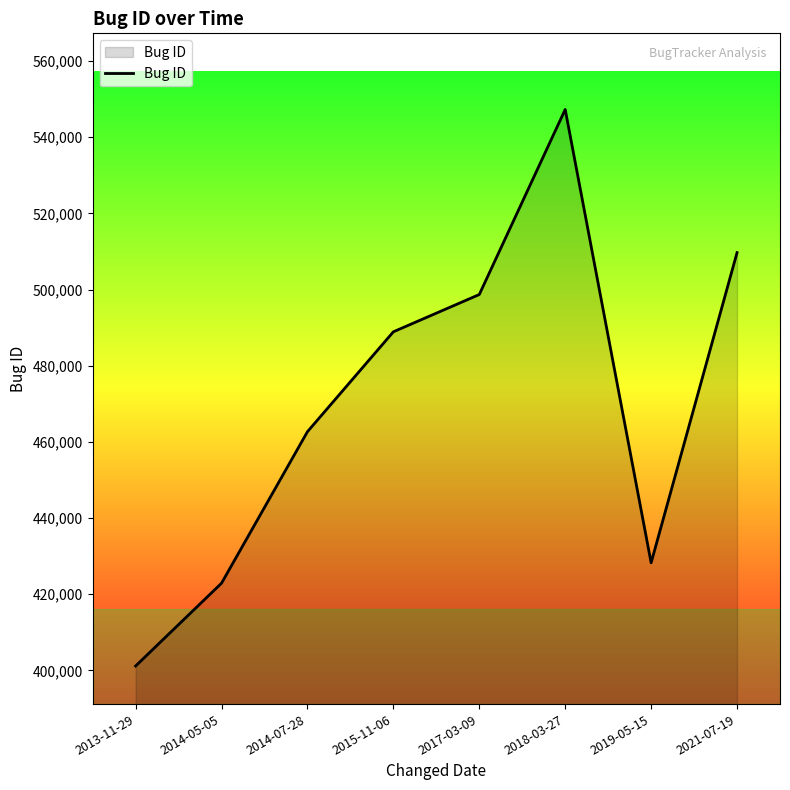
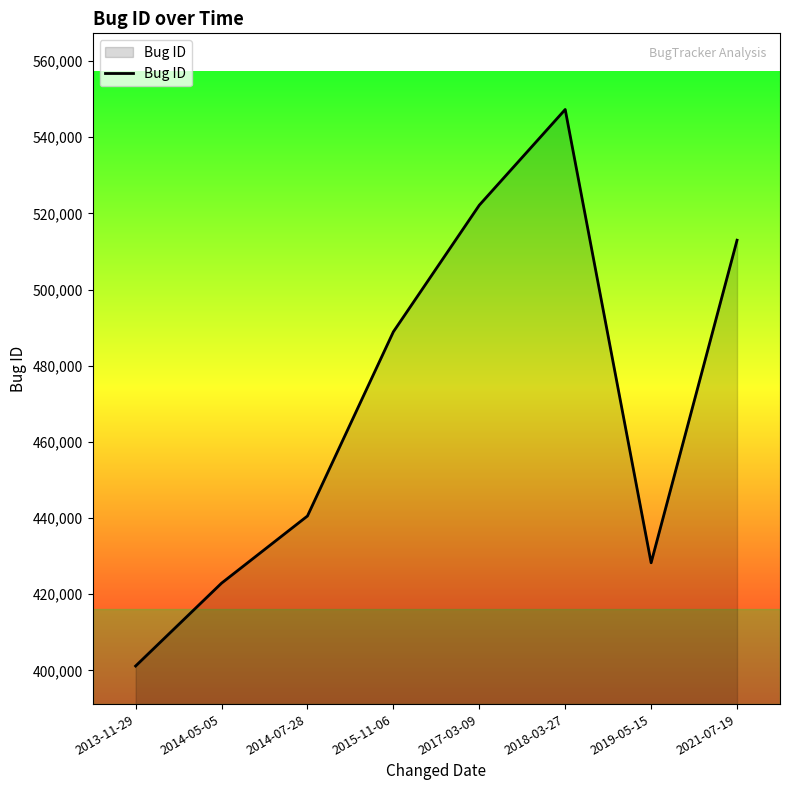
2014-07-28: 463,000 -> 441,000
2017-03-09: 499,000 -> 522,000
2021-07-19: 510,000 -> 513,000
